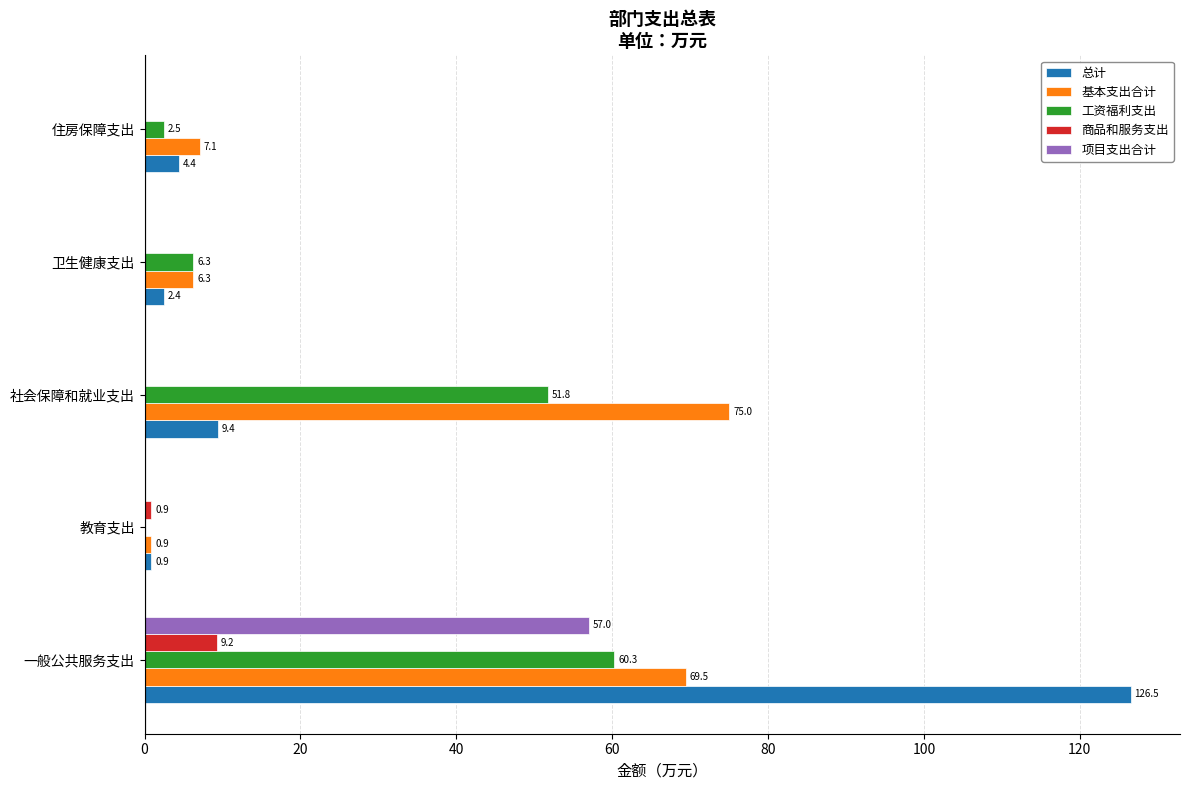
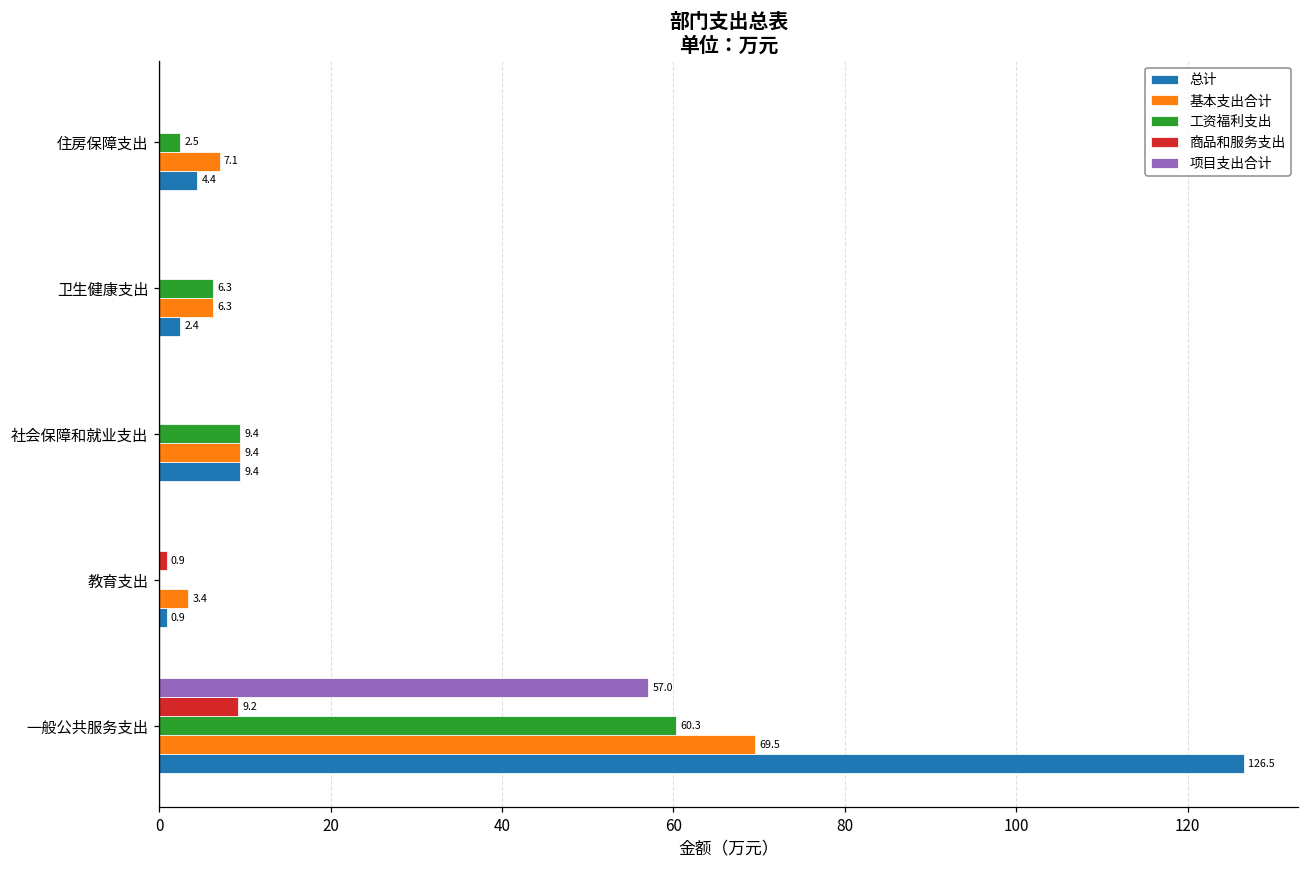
工资福利支出, 社会保障和就业支出: 51.8 -> 9.4
基本支出合计, 社会保障和就业支出: 75.0 -> 9.4
基本支出合计, 教育支出: 0.9 -> 3.4
